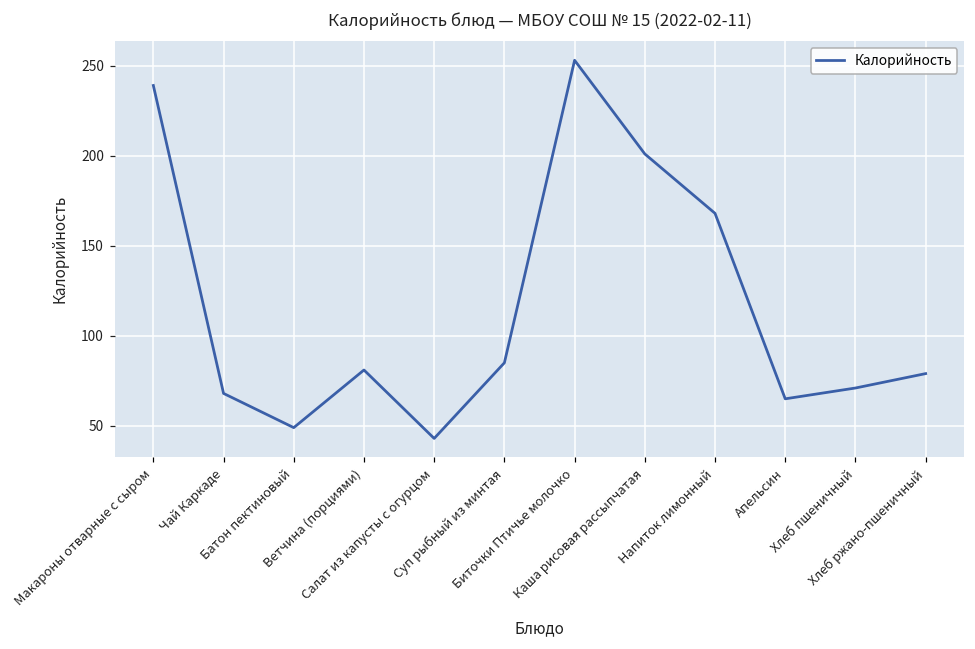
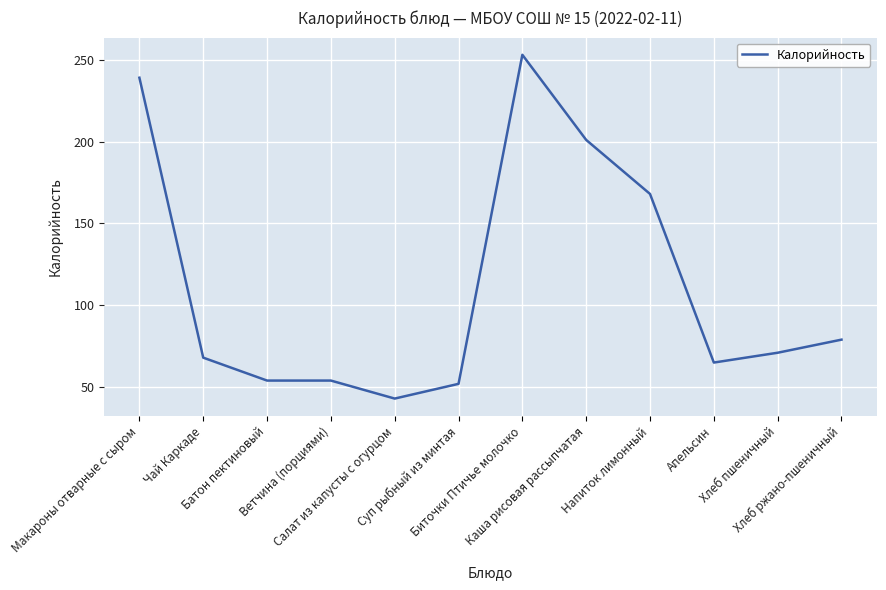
Батон пектиновый: 49 -> 54
Ветчина (порциями): 81 -> 54
Суп рыбный из минтая: 85 -> 52
